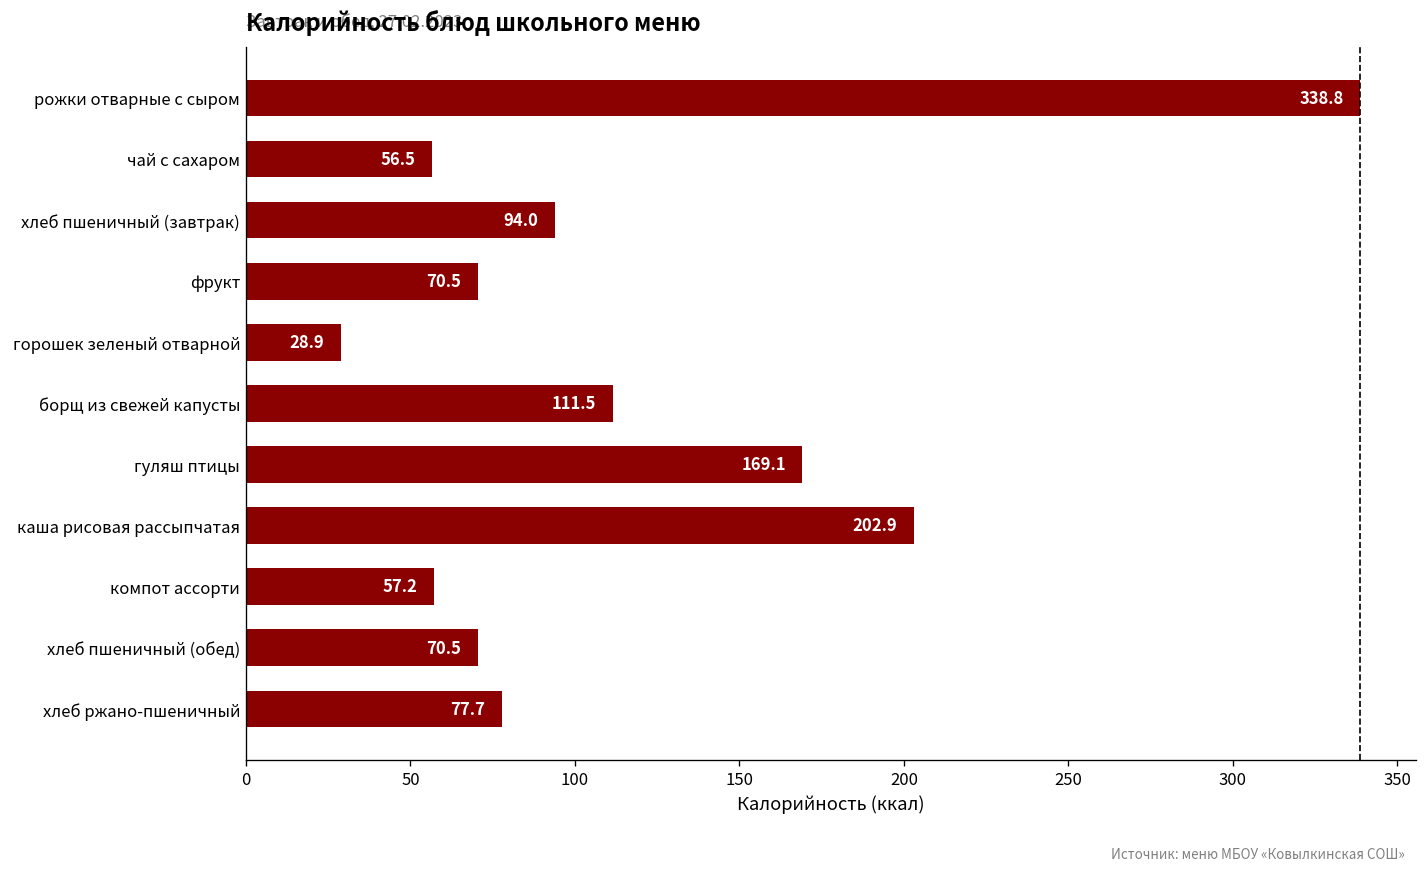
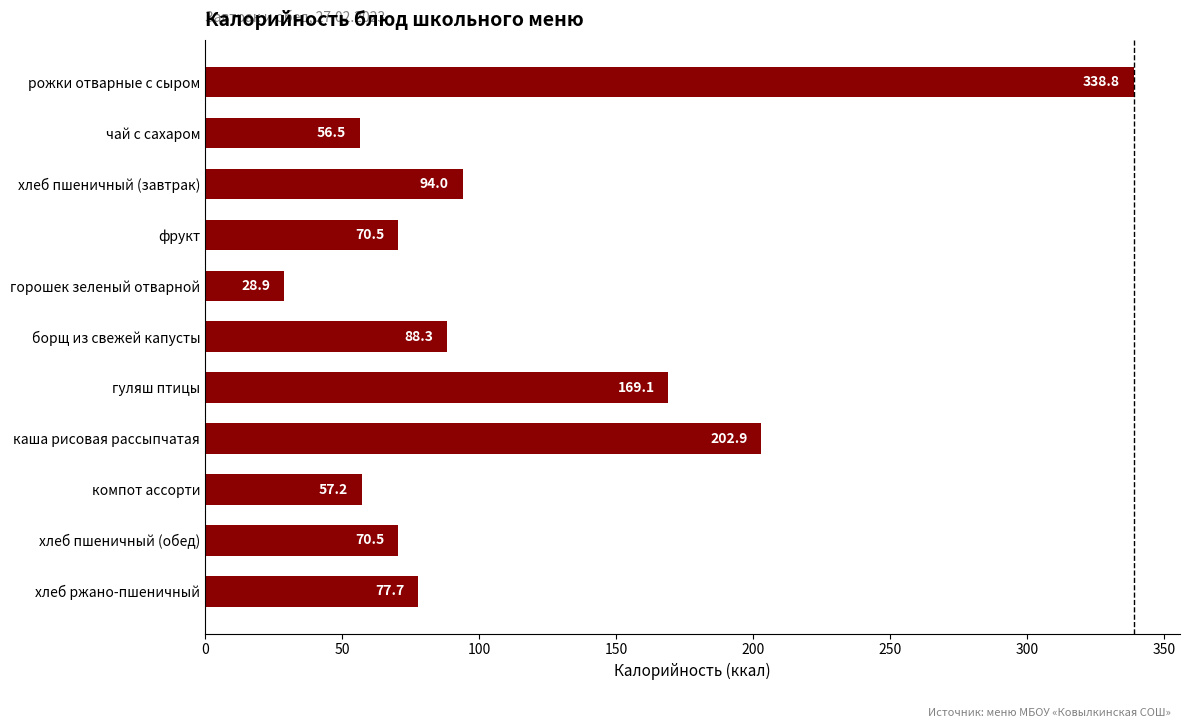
борщ из свежей капусты: 111.5 -> 88.3
